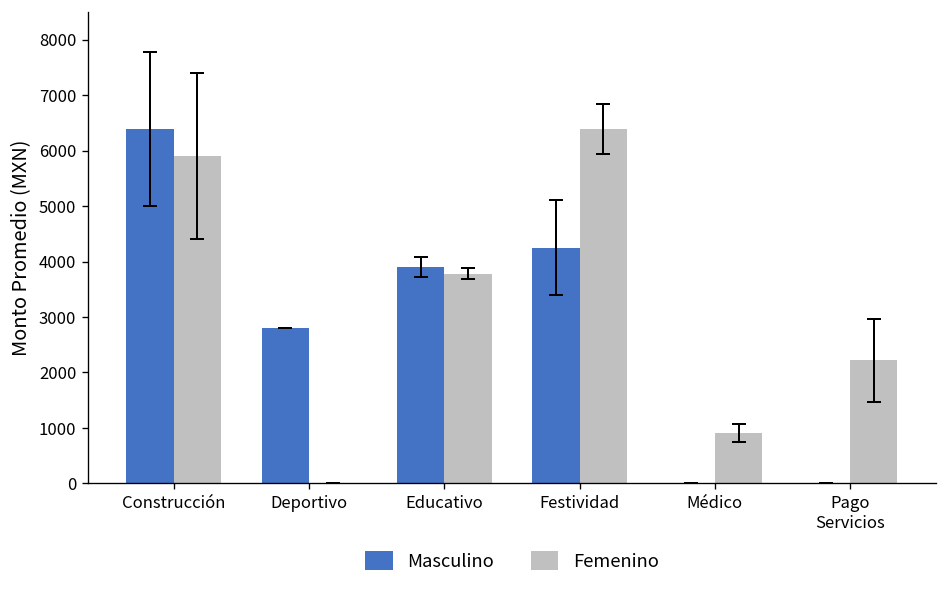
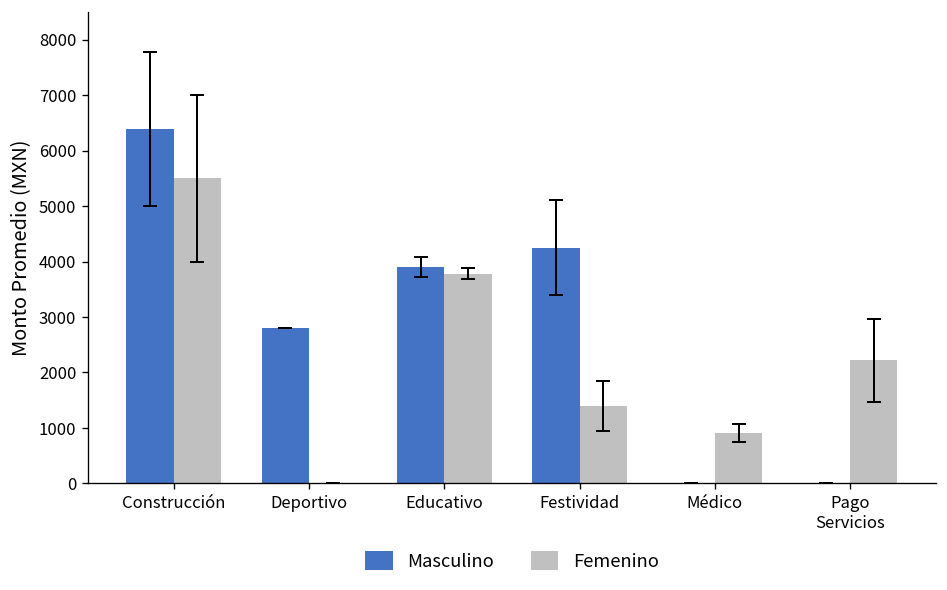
Femenino, Construcción: 5900 -> 5500
Femenino, Festividad: 6400 -> 1400
